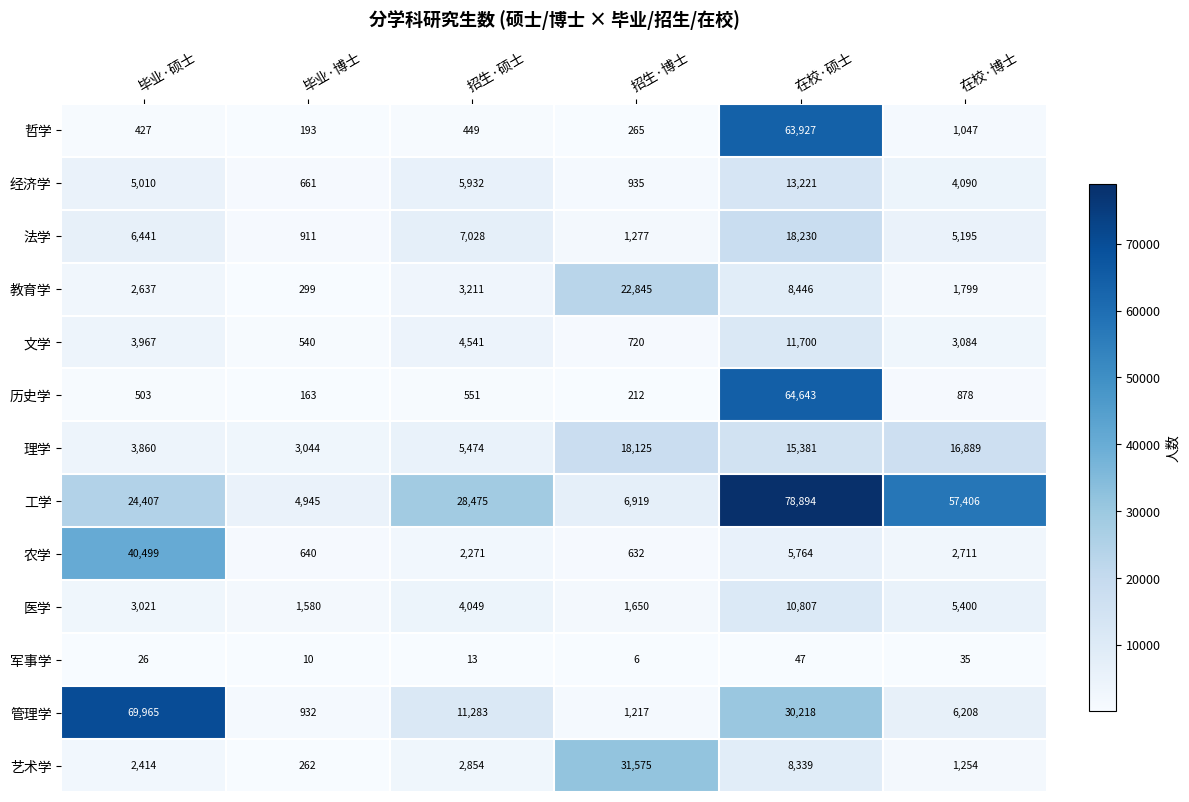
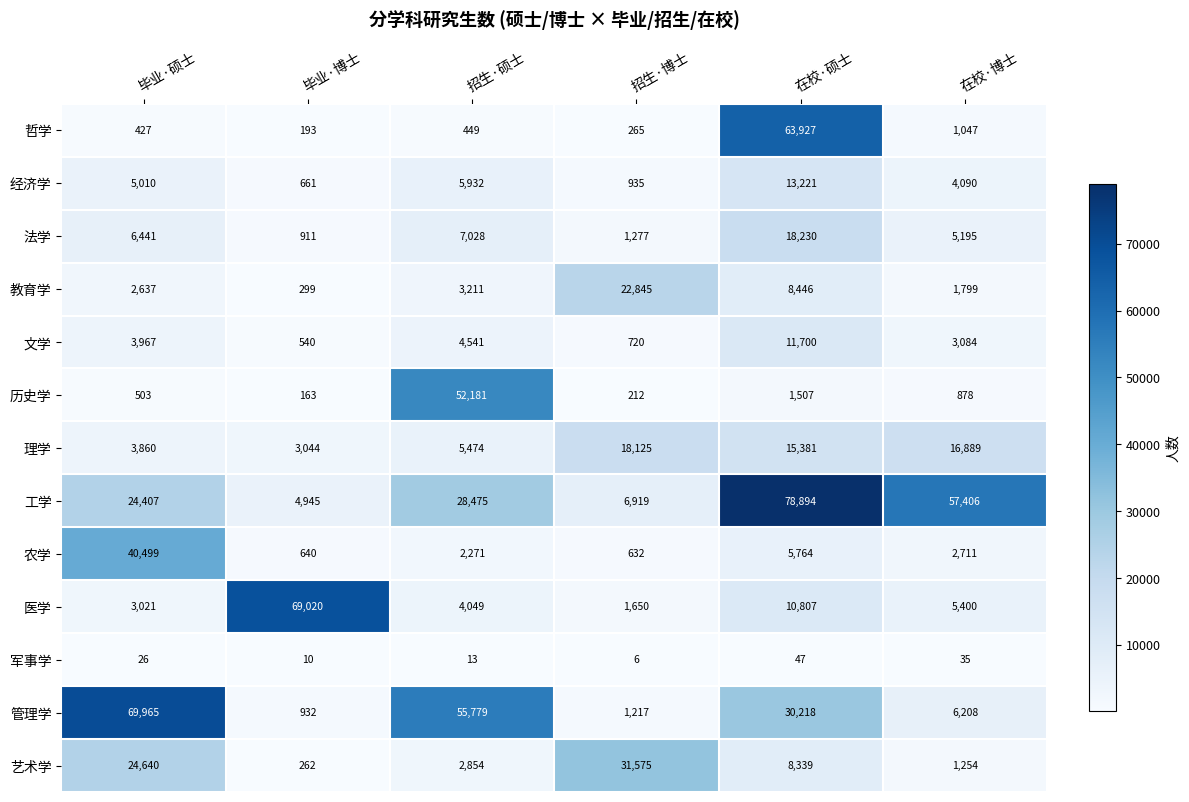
历史学, 招生·硕士: 551 -> 52,181
历史学, 在校·硕士: 64,643 -> 1,507
医学, 毕业·博士: 1,580 -> 69,020
管理学, 招生·硕士: 11,283 -> 55,779
艺术学, 毕业·硕士: 2,414 -> 24,640
